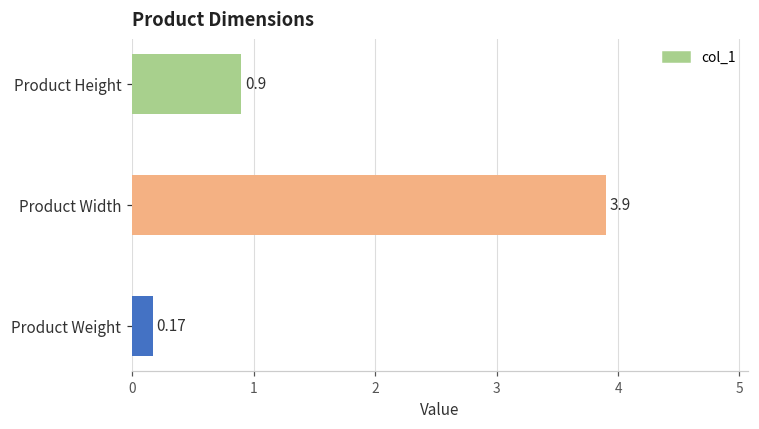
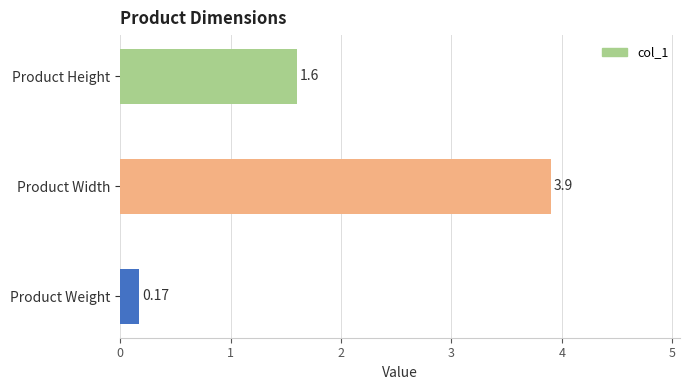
Product Height: 0.9 -> 1.6
